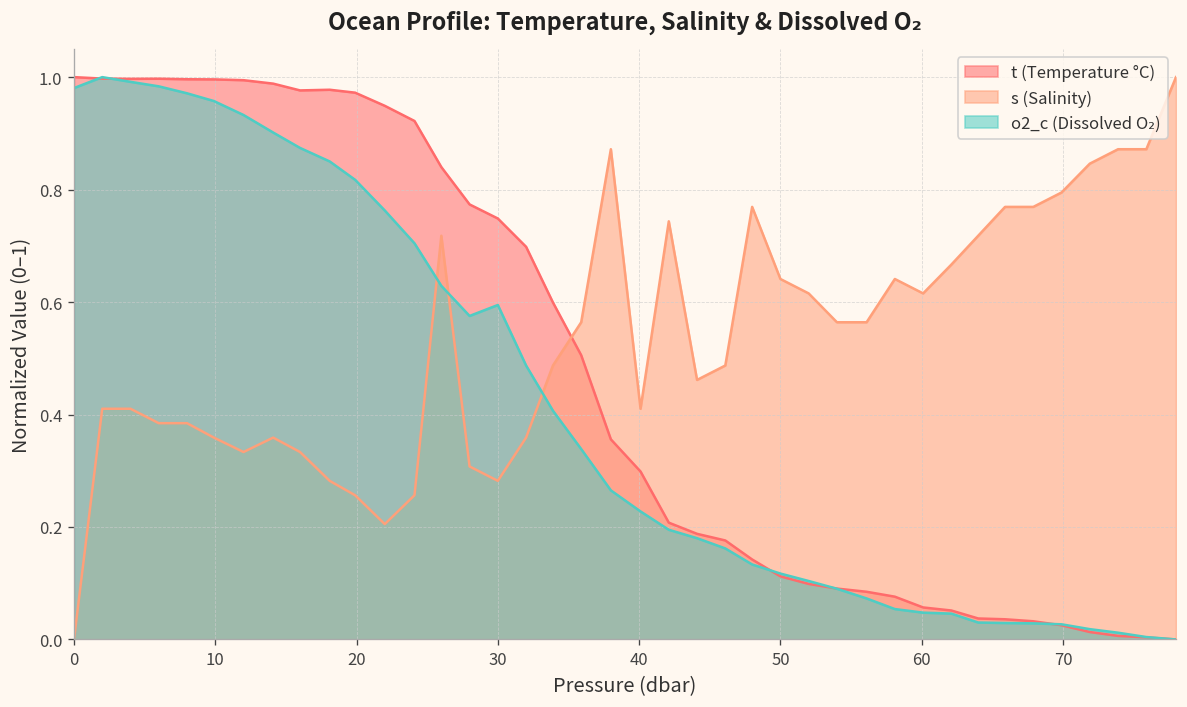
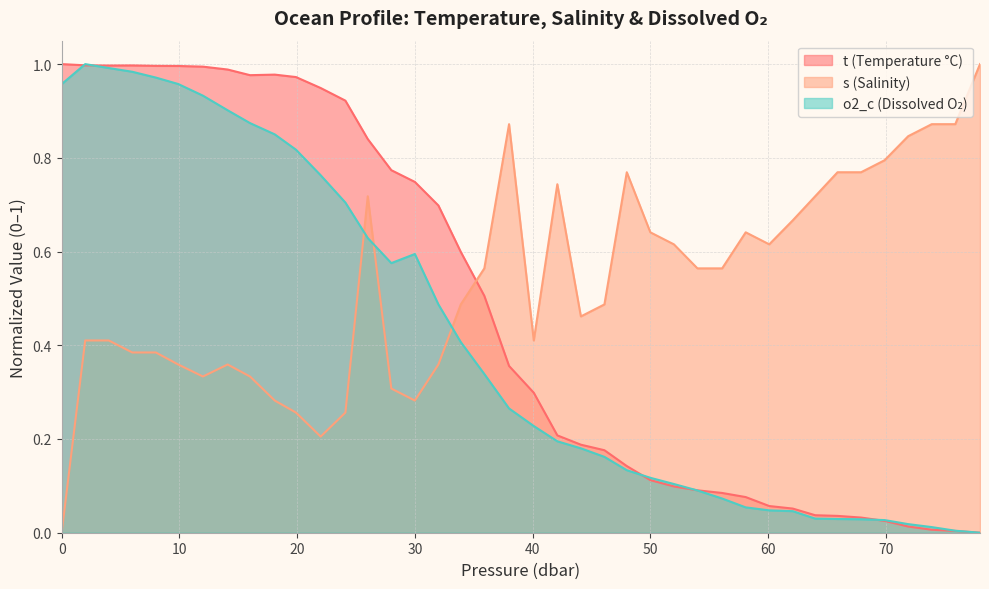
o2_c (Dissolved O₂), 0: 0.98 -> 0.96
